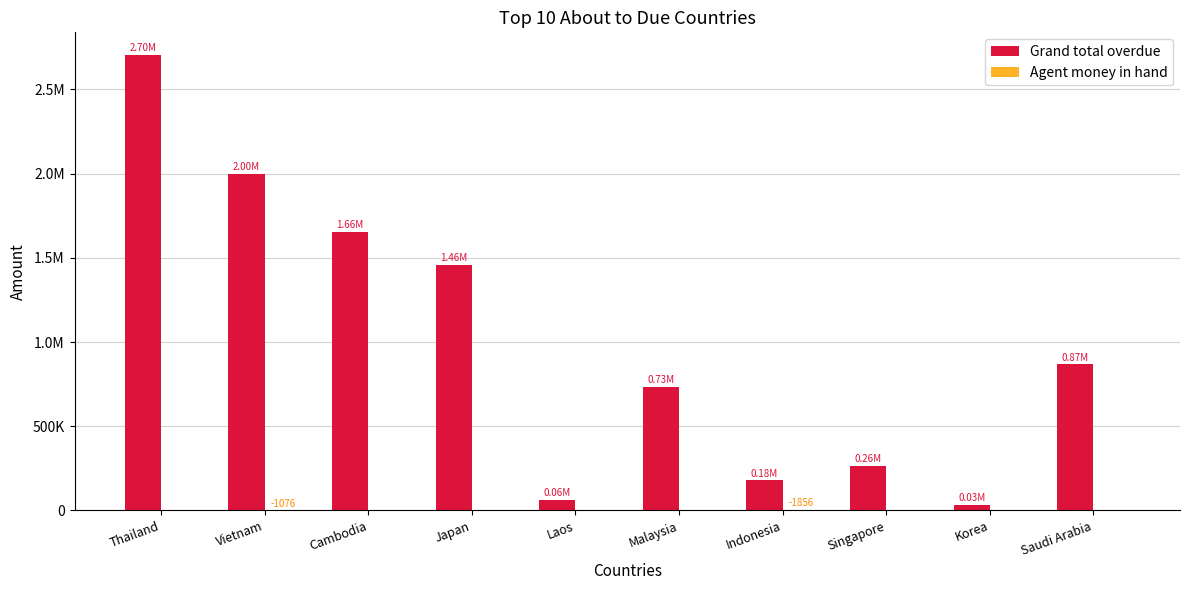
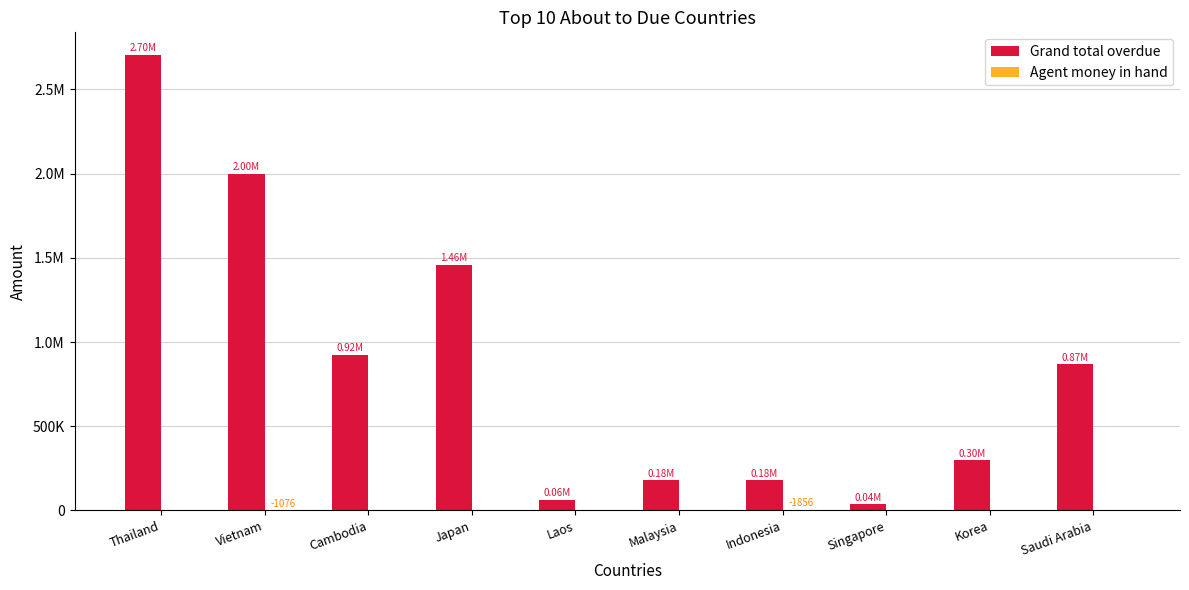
Grand total overdue, Cambodia: 1.66M -> 0.92M
Grand total overdue, Malaysia: 0.73M -> 0.18M
Grand total overdue, Singapore: 0.26M -> 0.04M
Grand total overdue, Korea: 0.03M -> 0.30M
